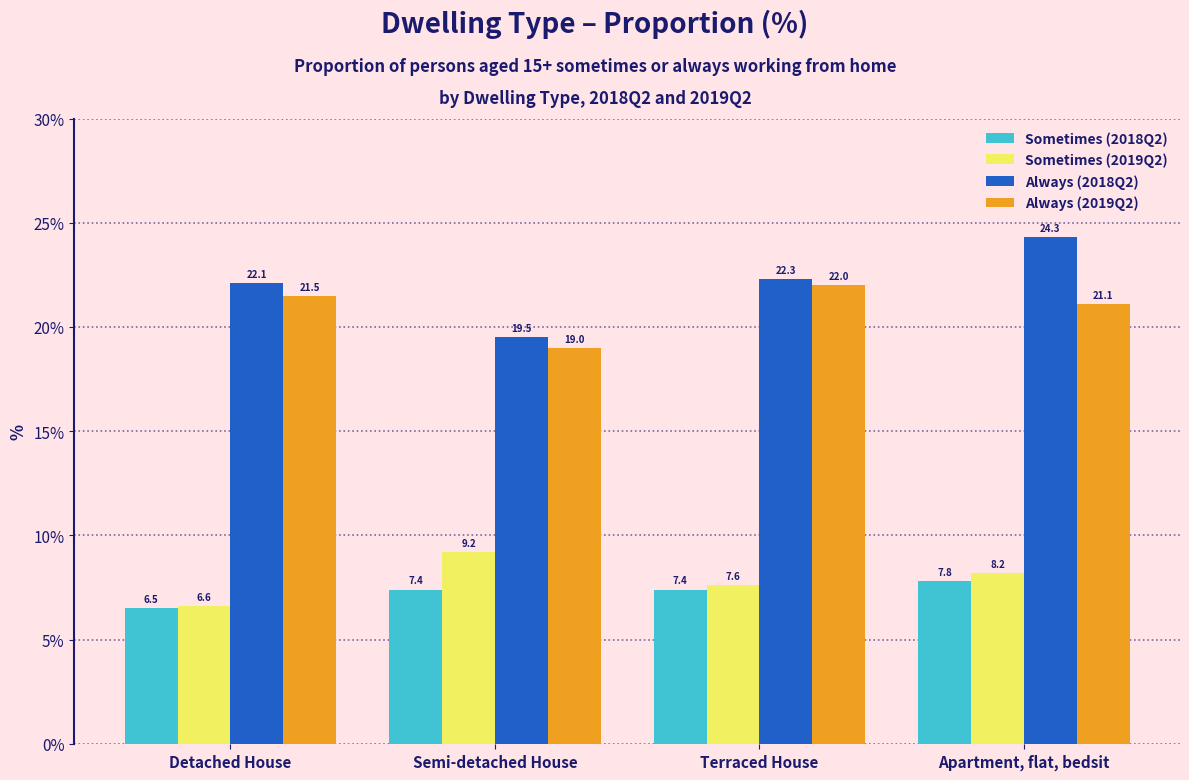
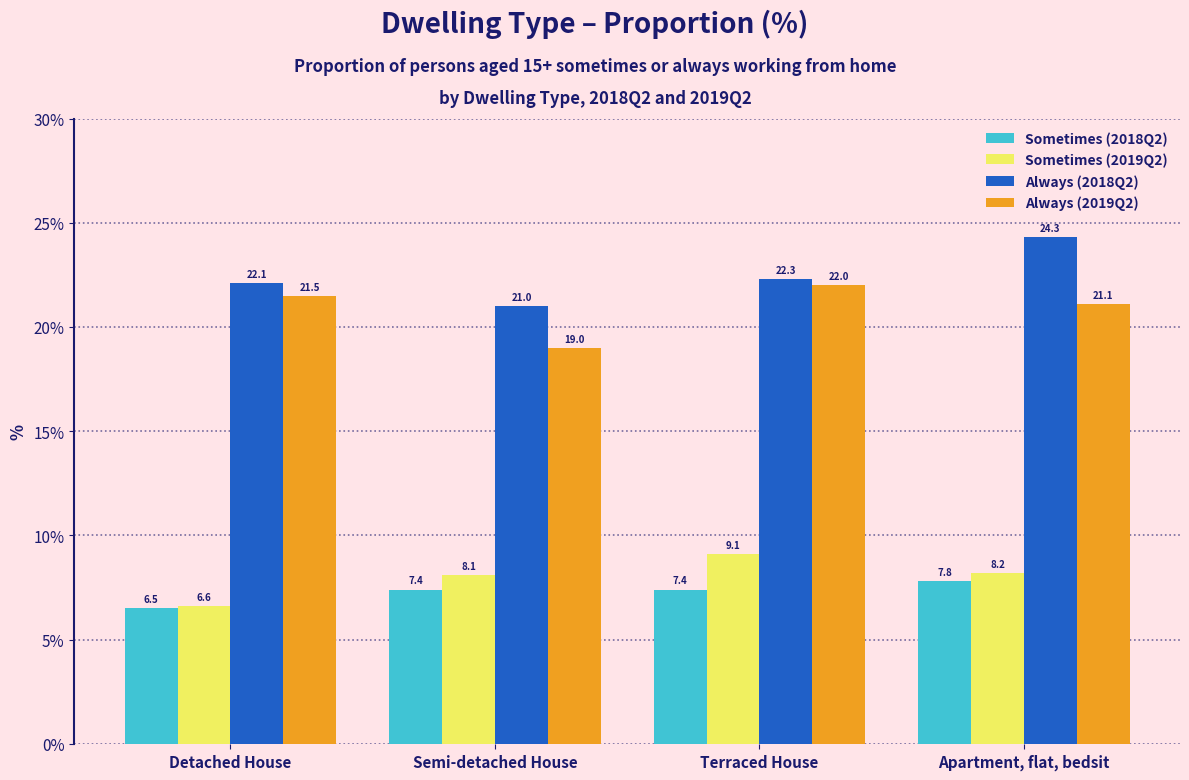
Sometimes (2019Q2), Semi-detached House: 9.2 -> 8.1
Always (2018Q2), Semi-detached House: 19.5 -> 21.0
Sometimes (2019Q2), Terraced House: 7.6 -> 9.1
